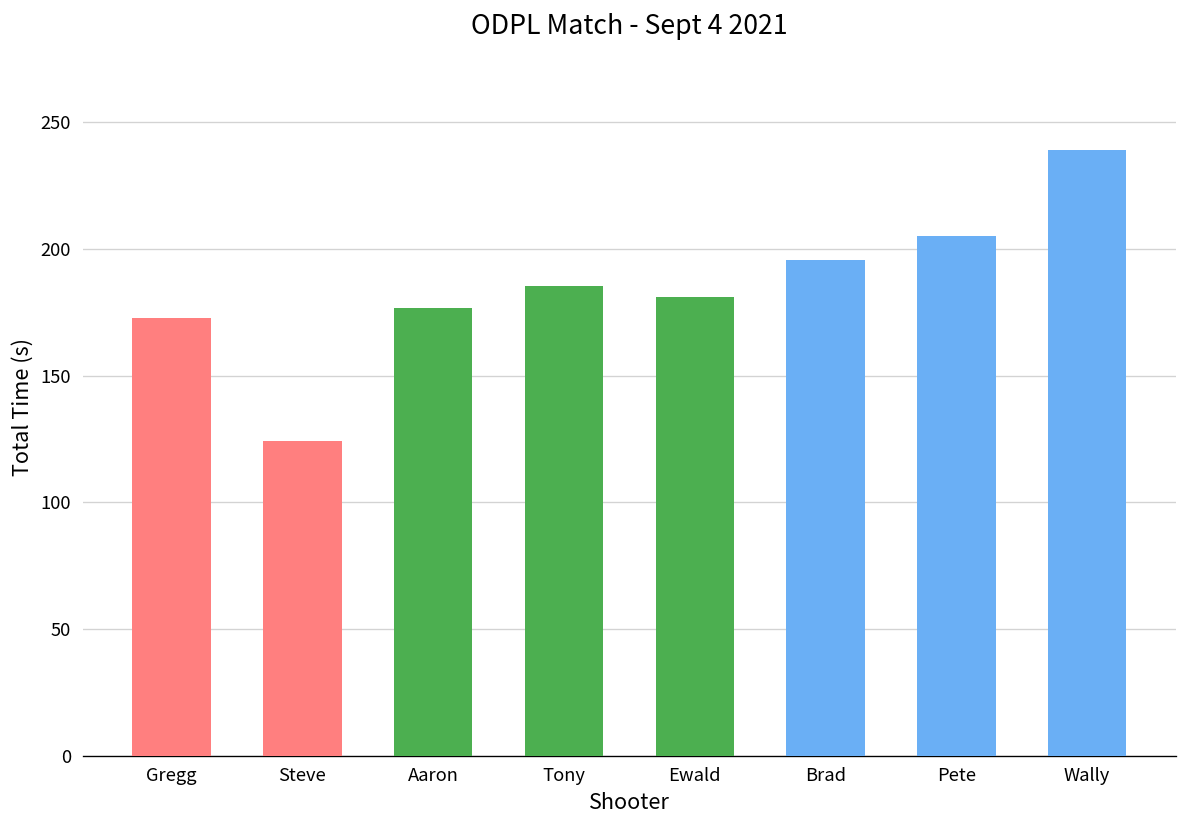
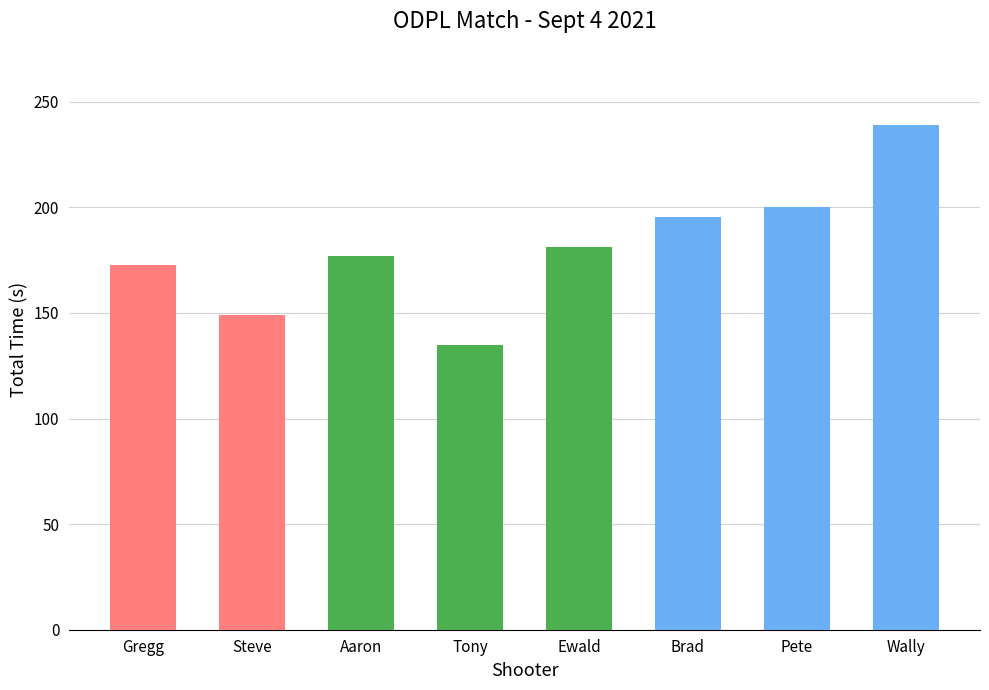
Steve: 124 -> 149
Tony: 185 -> 135
Pete: 205 -> 200
